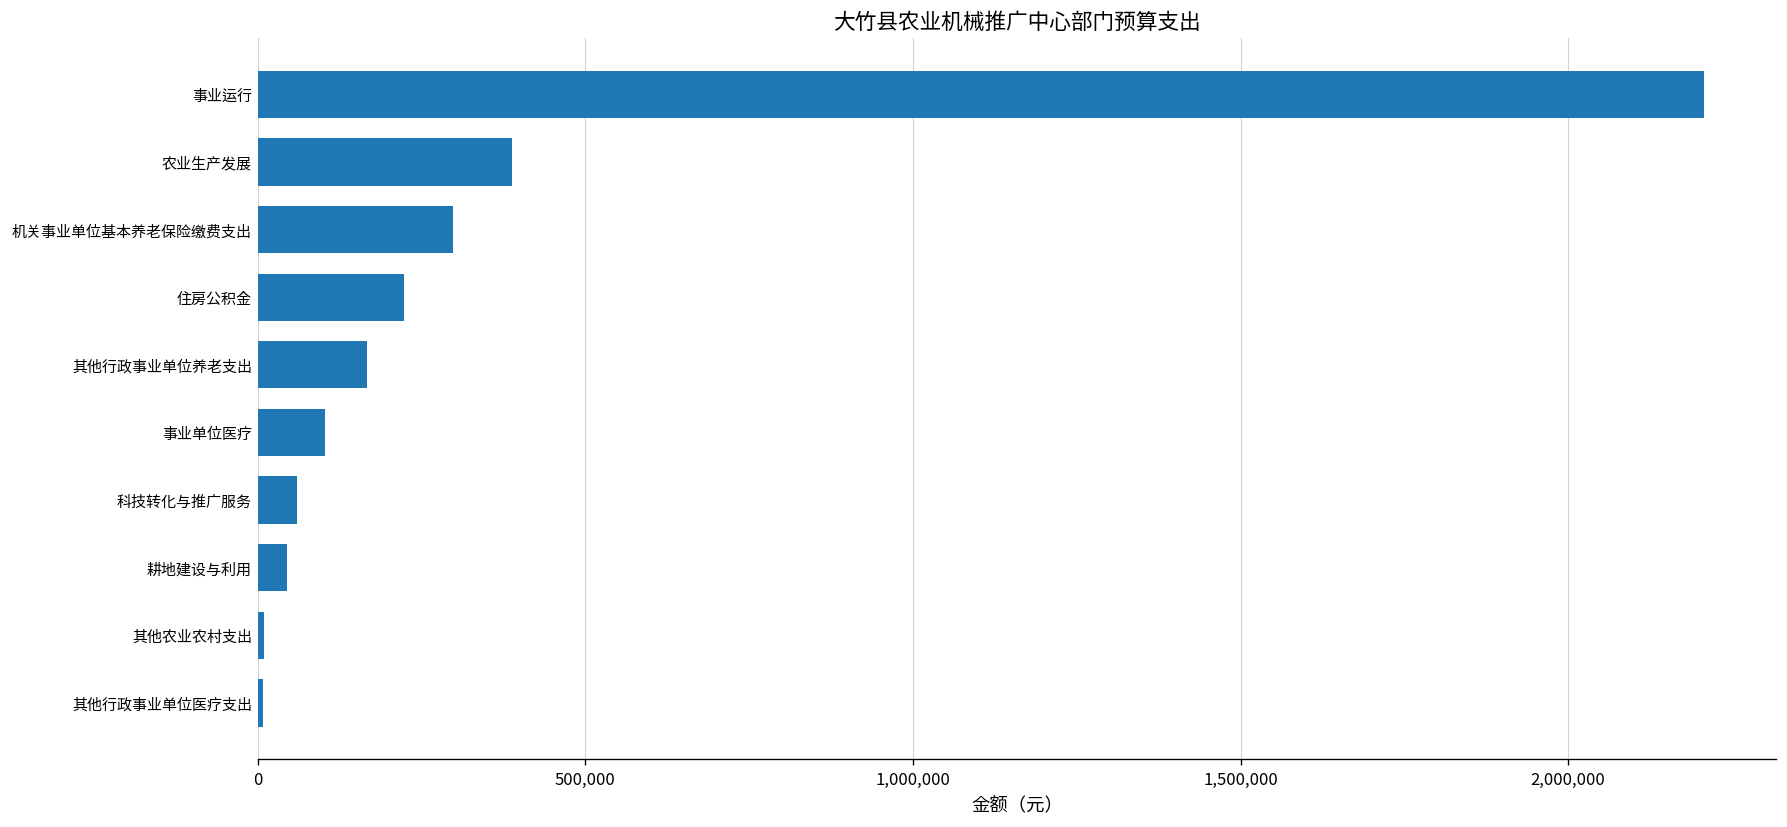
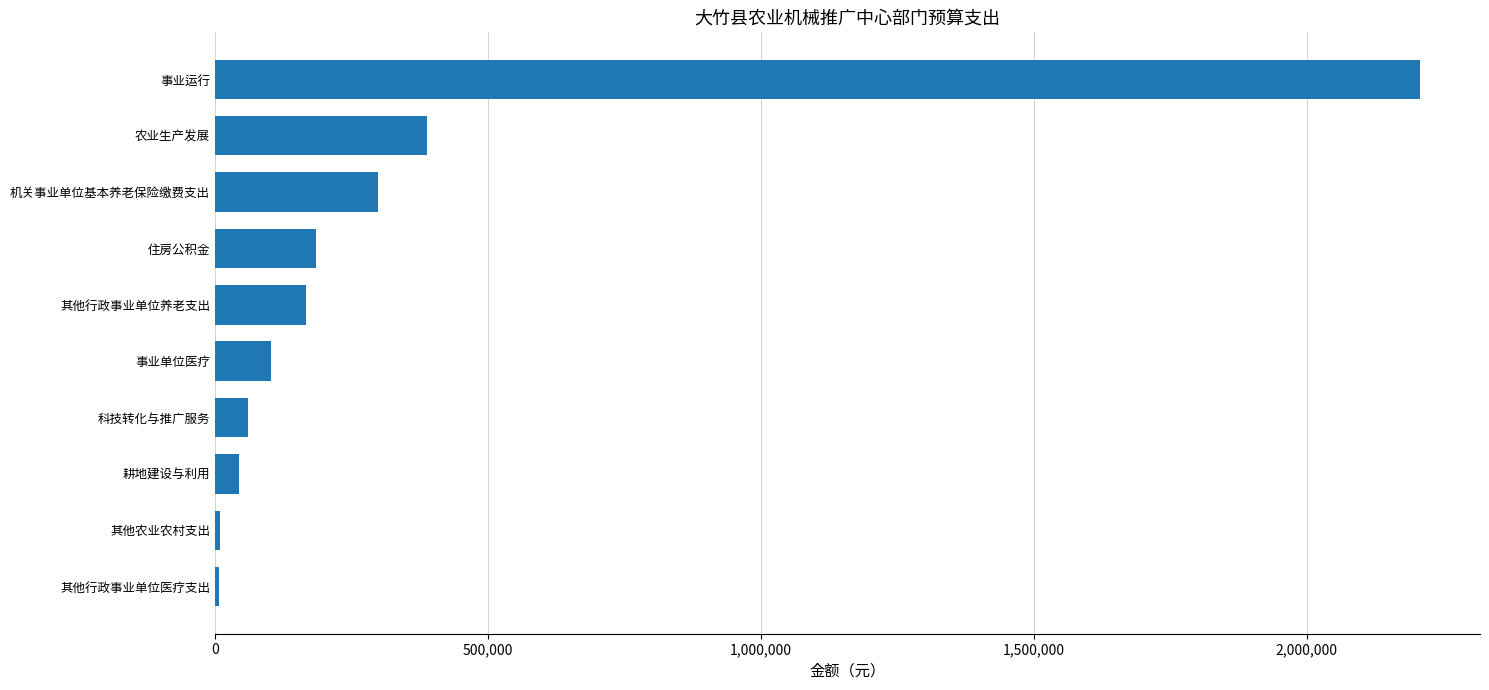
住房公积金: 220,000 -> 190,000
